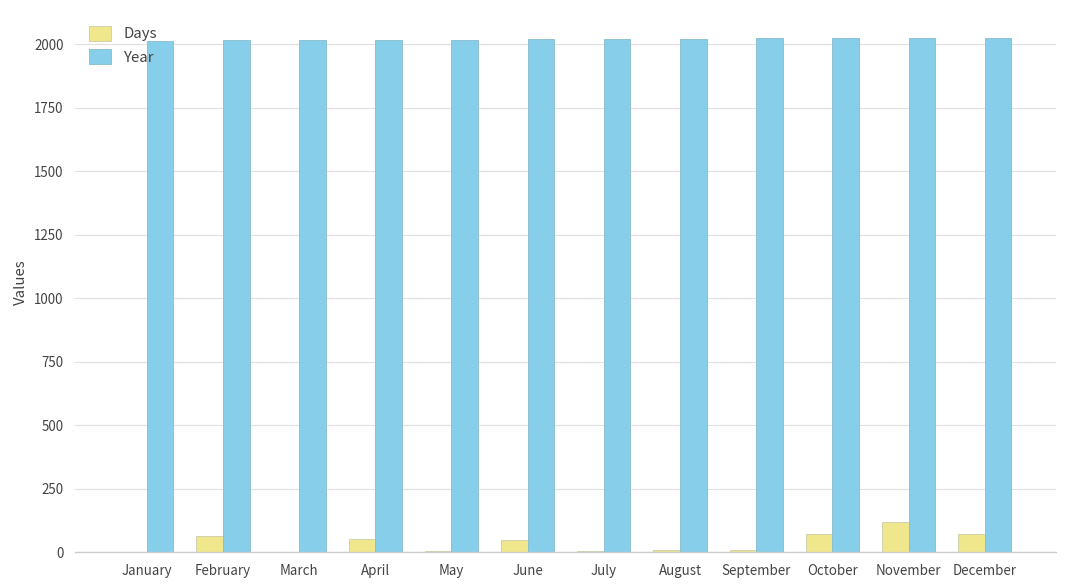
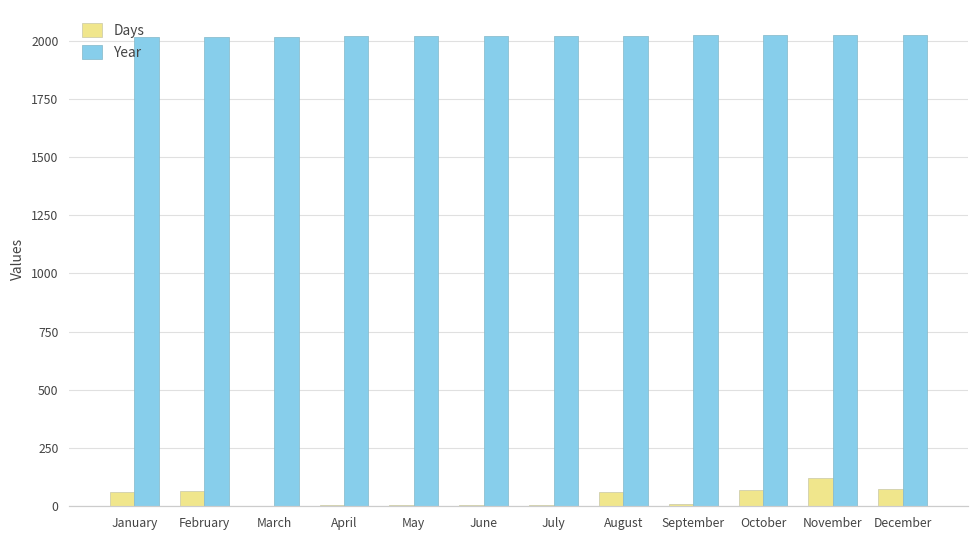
Days, January: 0 -> 60
Days, April: 50 -> 0
Days, June: 50 -> 10
Days, August: 10 -> 60
